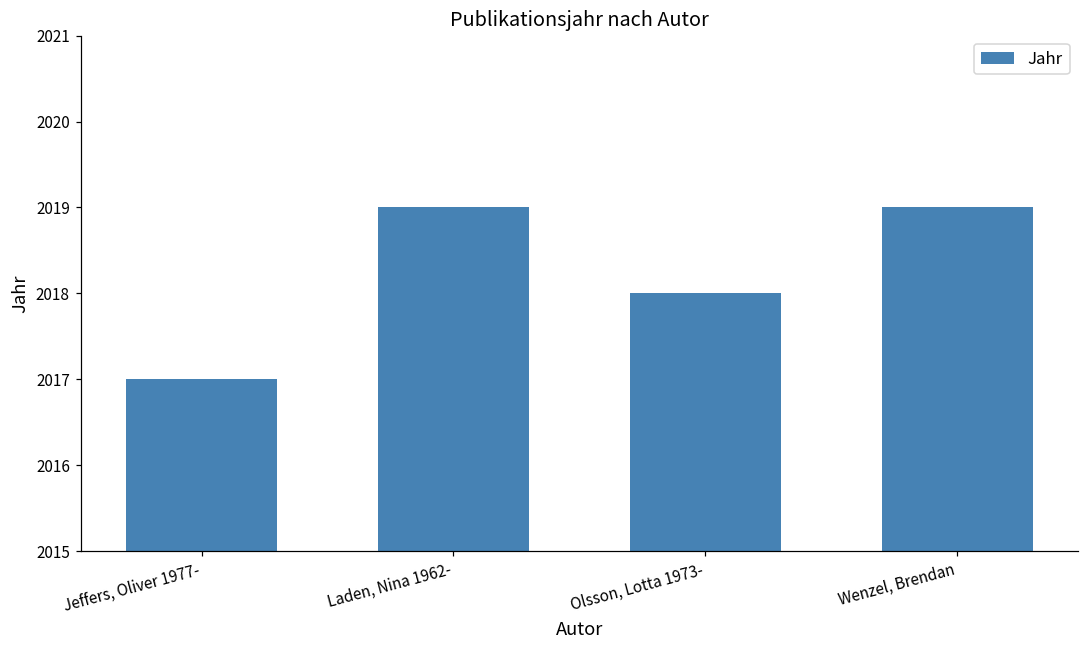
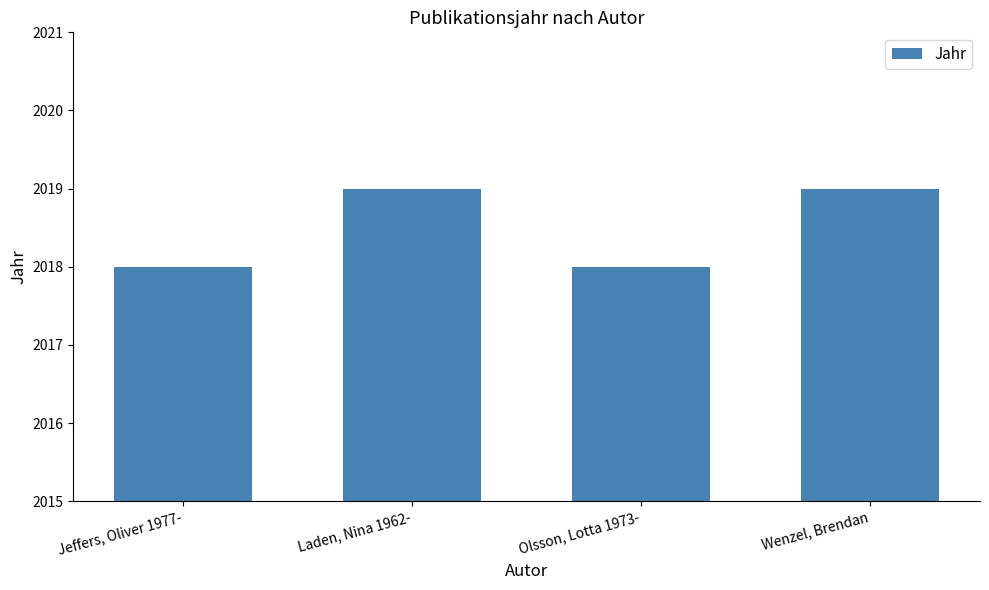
Jeffers, Oliver 1977-: 2017 -> 2018
